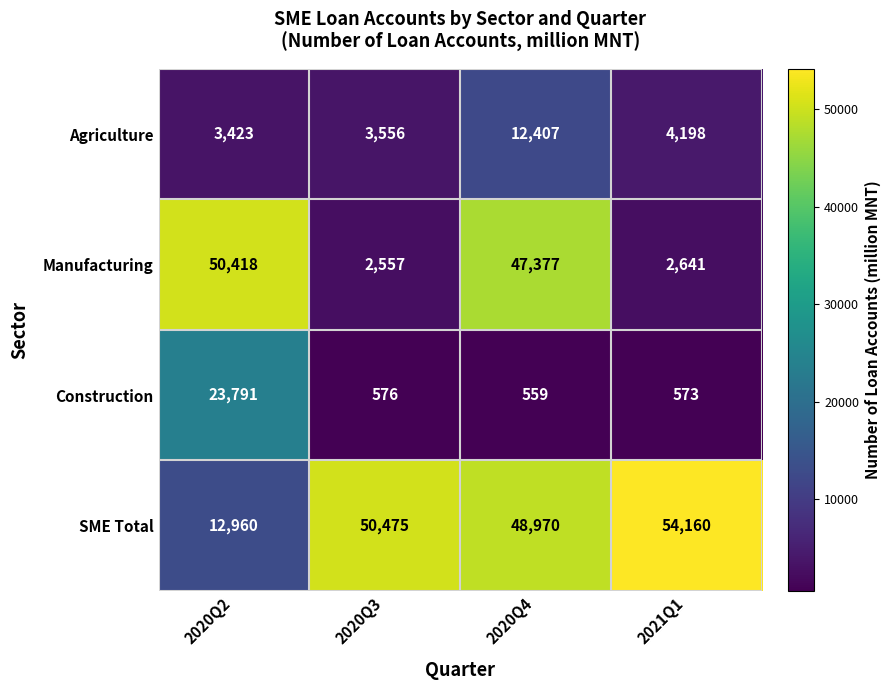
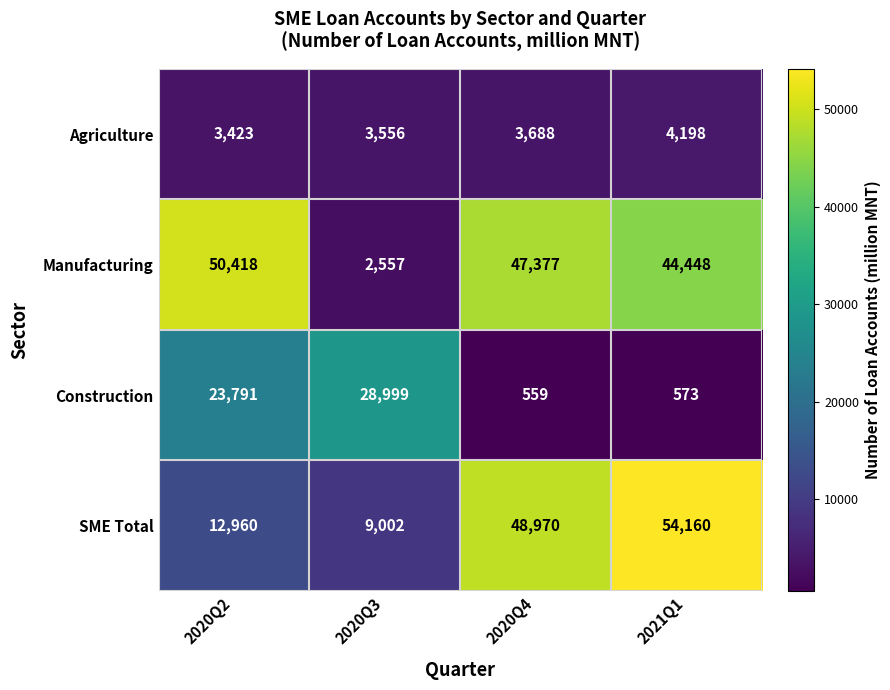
Agriculture, 2020Q4: 12,407 -> 3,688
Manufacturing, 2021Q1: 2,641 -> 44,448
Construction, 2020Q3: 576 -> 28,999
SME Total, 2020Q3: 50,475 -> 9,002
